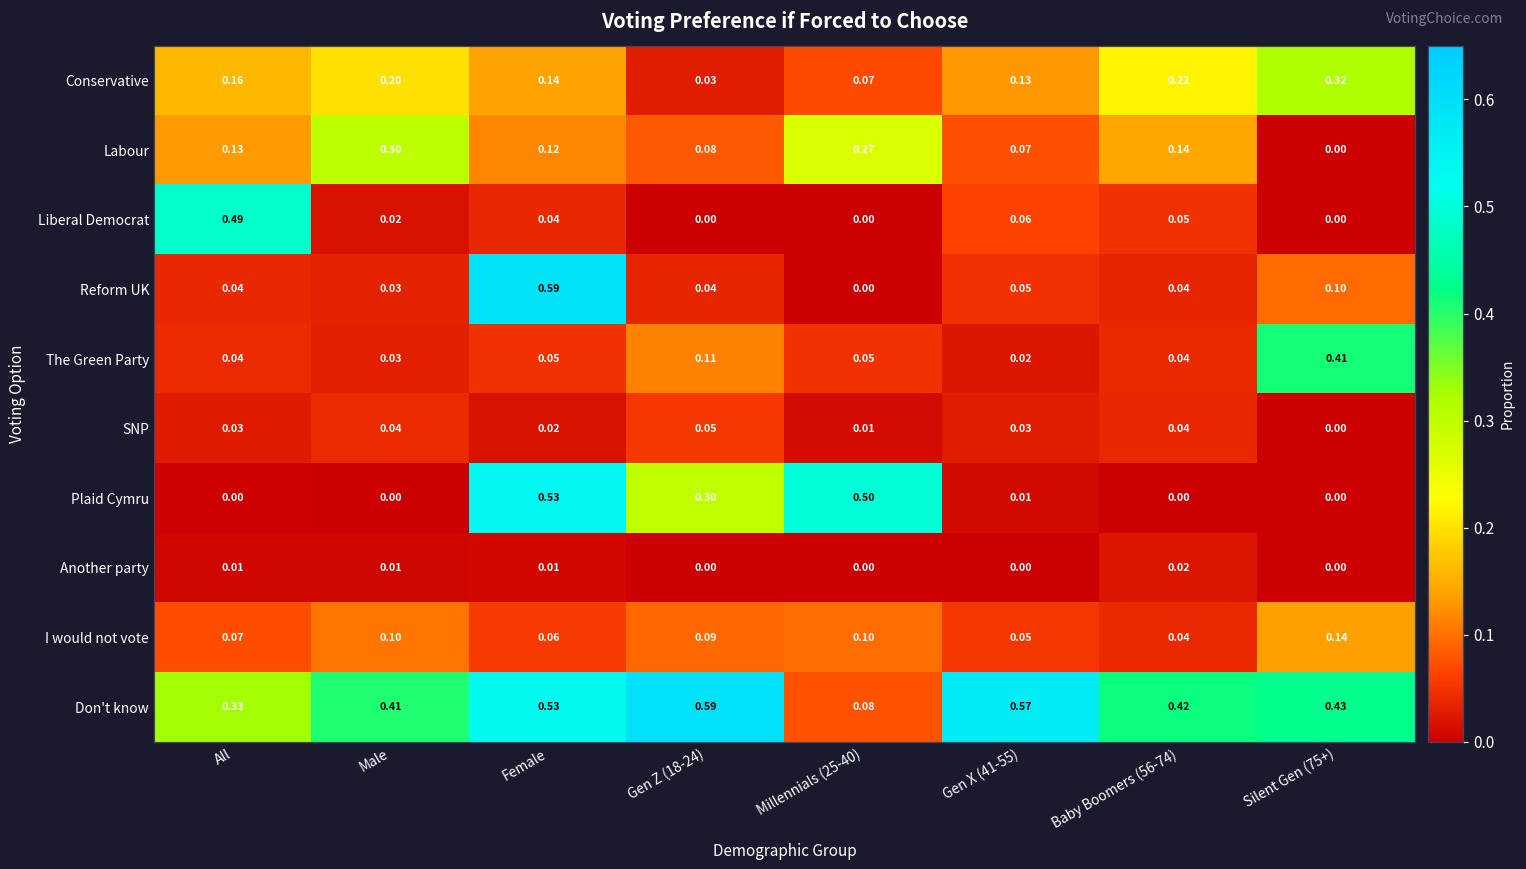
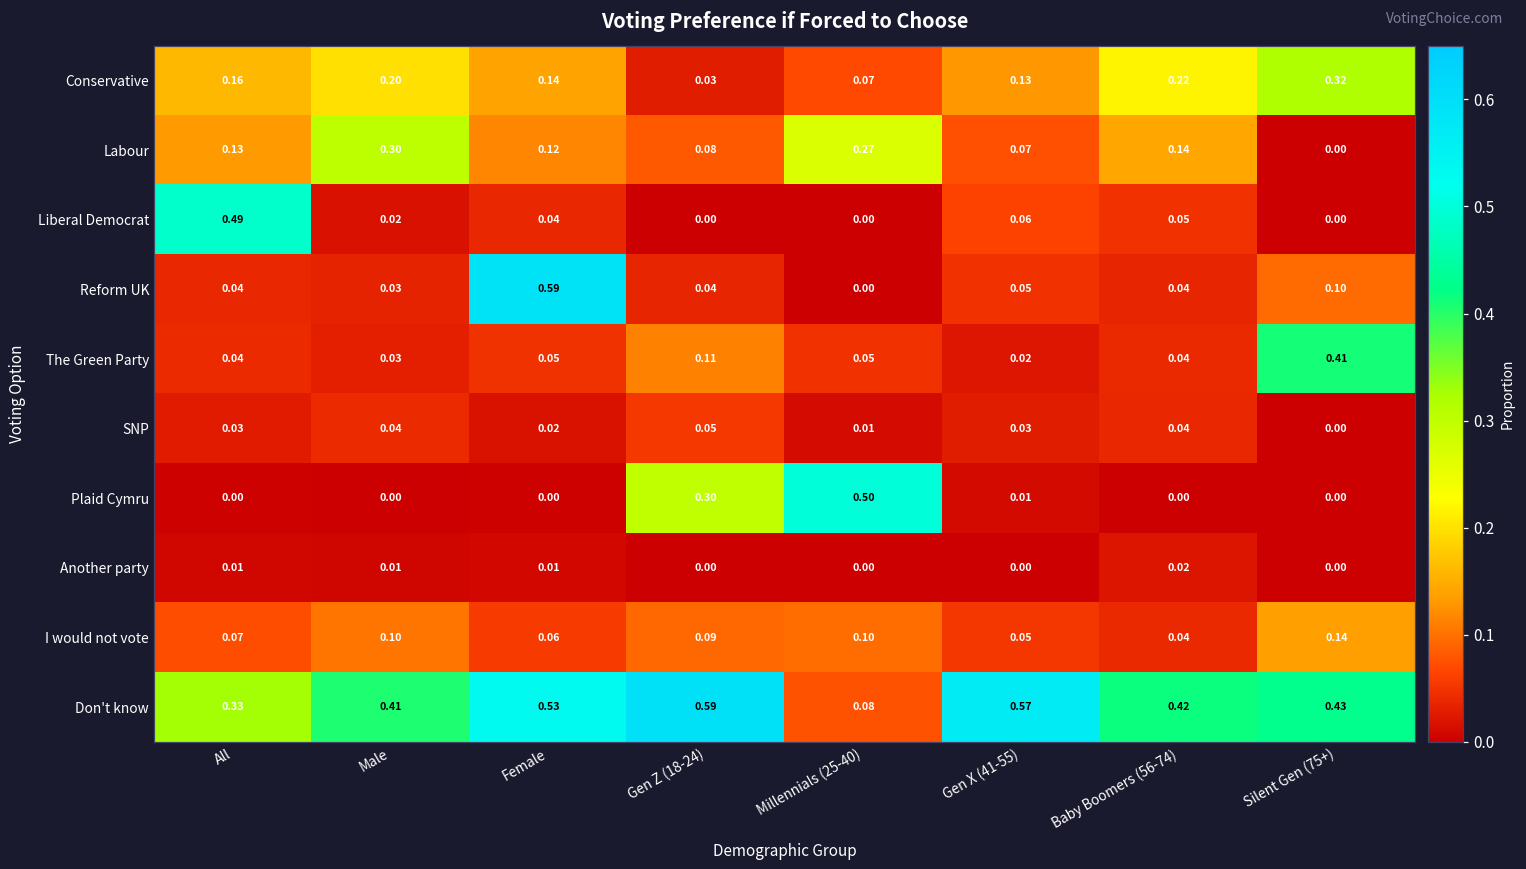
Plaid Cymru, Female: 0.53 -> 0.00
